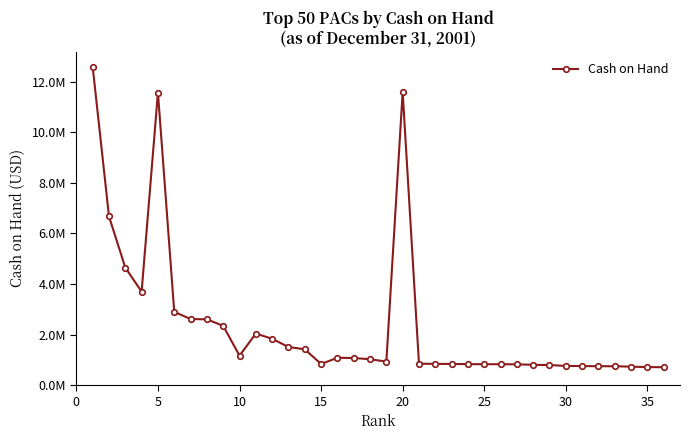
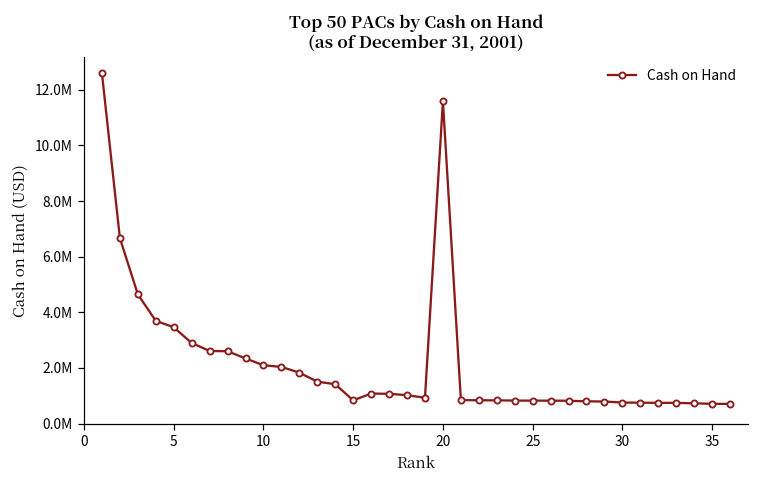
5: 11600000 -> 3500000
10: 1200000 -> 2100000
